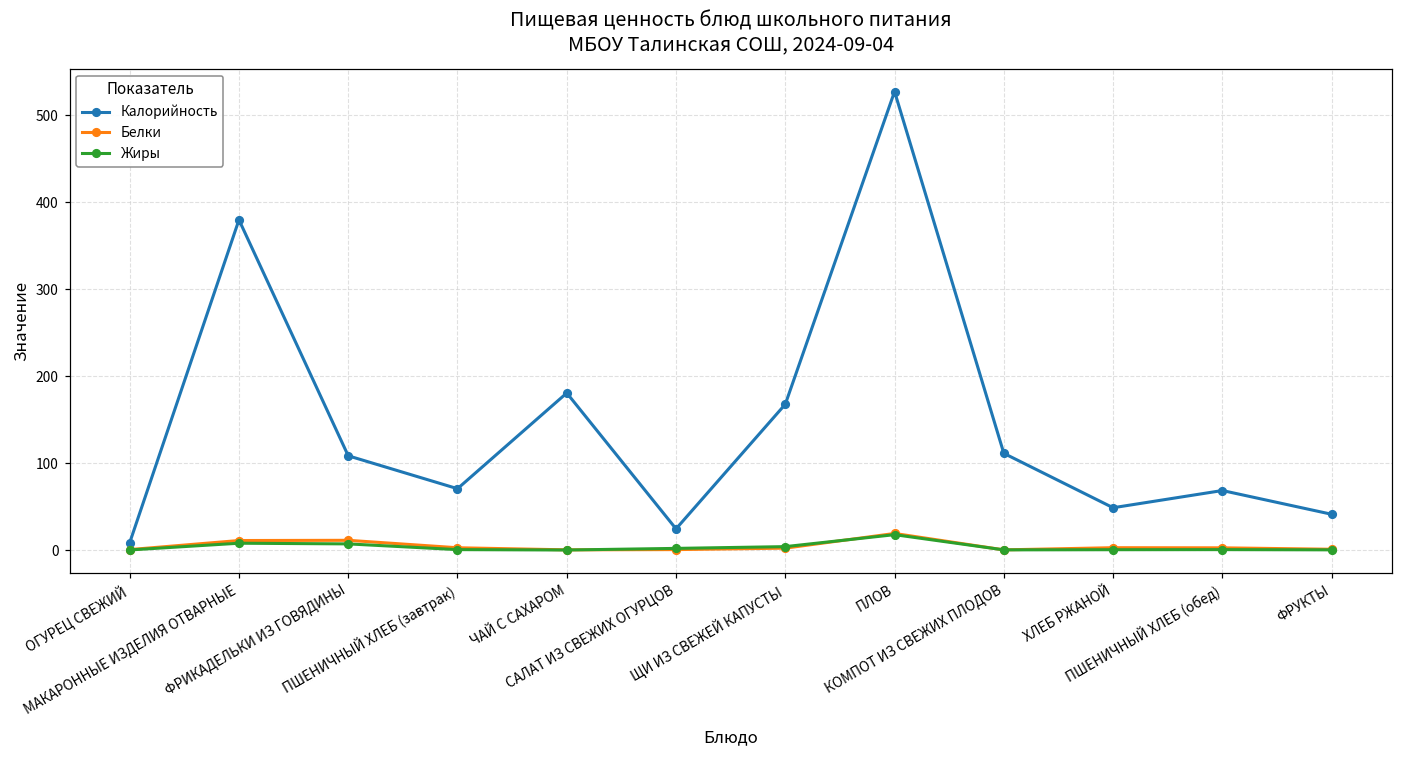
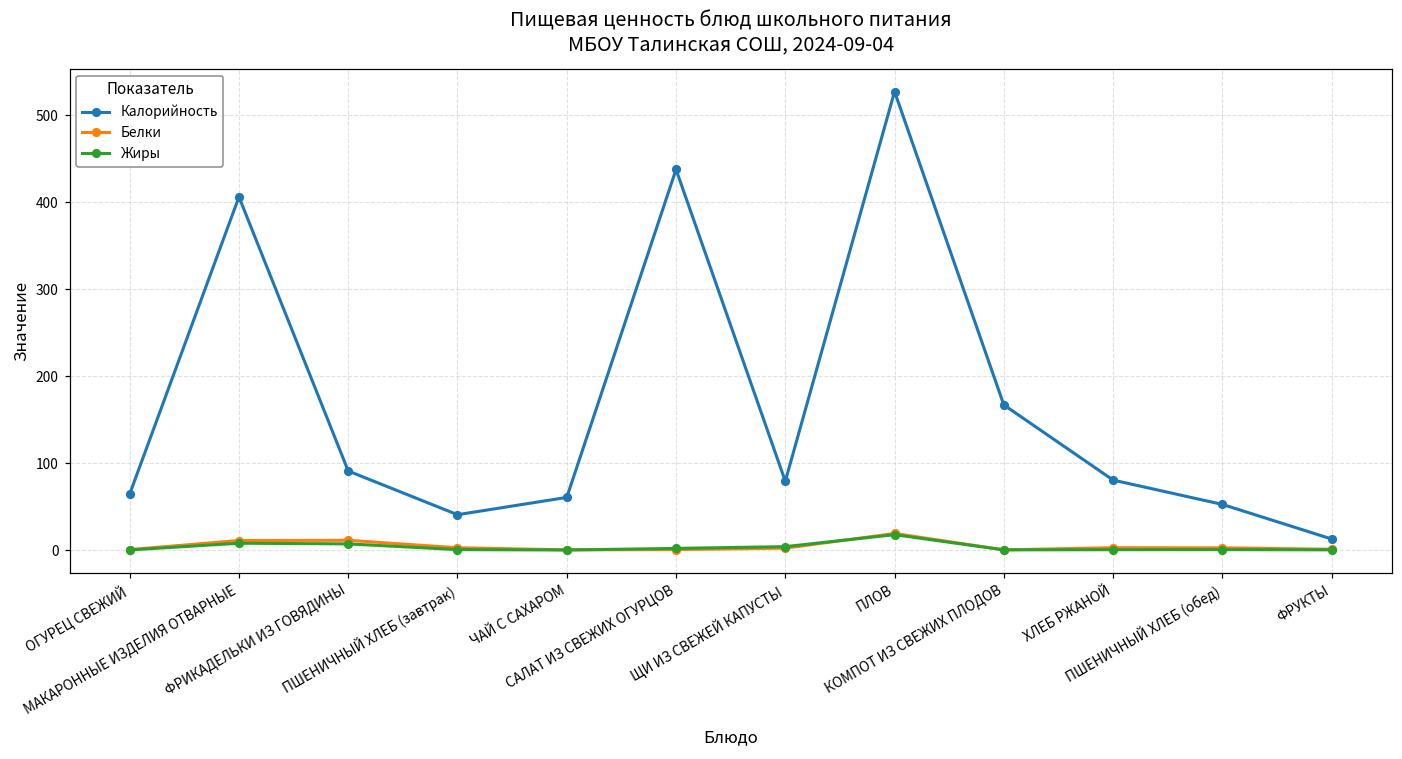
Калорийность, ОГУРЕЦ СВЕЖИЙ: 10 -> 60
Калорийность, МАКАРОННЫЕ ИЗДЕЛИЯ ОТВАРНЫЕ: 380 -> 410
Калорийность, ФРИКАДЕЛЬКИ ИЗ ГОВЯДИНЫ: 110 -> 90
Калорийность, ПШЕНИЧНЫЙ ХЛЕБ (завтрак): 70 -> 40
Калорийность, ЧАЙ С САХАРОМ: 180 -> 60
Калорийность, САЛАТ ИЗ СВЕЖИХ ОГУРЦОВ: 20 -> 440
Калорийность, ЩИ ИЗ СВЕЖЕЙ КАПУСТЫ: 170 -> 80
Калорийность, КОМПОТ ИЗ СВЕЖИХ ПЛОДОВ: 110 -> 170
Калорийность, ХЛЕБ РЖАНОЙ: 50 -> 80
Калорийность, ПШЕНИЧНЫЙ ХЛЕБ (обед): 70 -> 50
Калорийность, ФРУКТЫ: 40 -> 10
